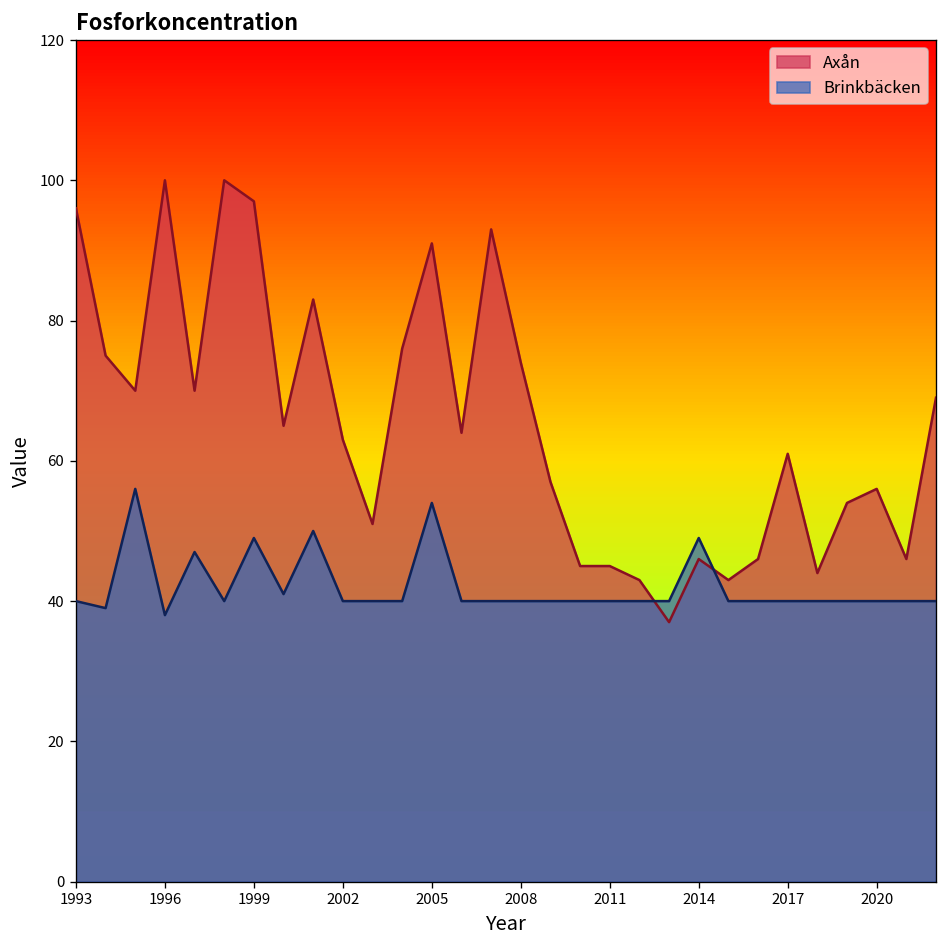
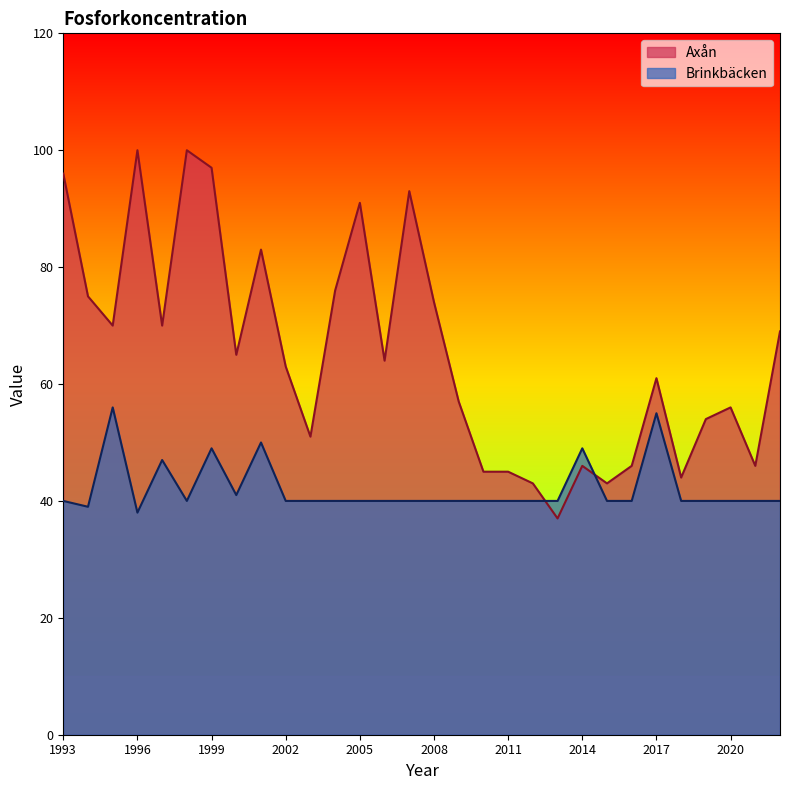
Brinkbäcken, 2005: 54 -> 40
Brinkbäcken, 2017: 40 -> 55
